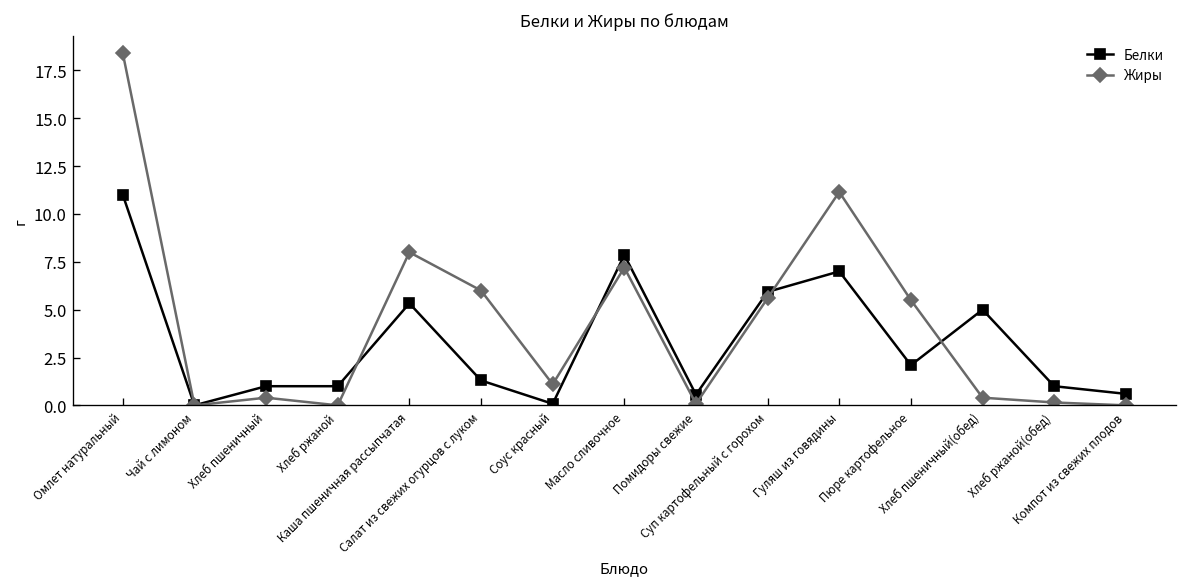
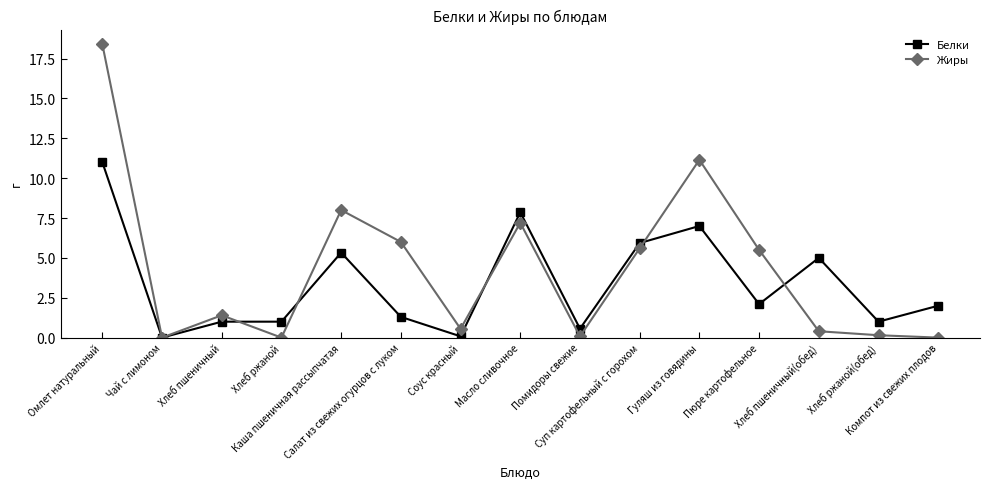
Жиры, Хлеб пшеничный: 0.4 -> 1.4
Жиры, Соус красный: 1.1 -> 0.6
Белки, Компот из свежих плодов: 0.6 -> 2.0
